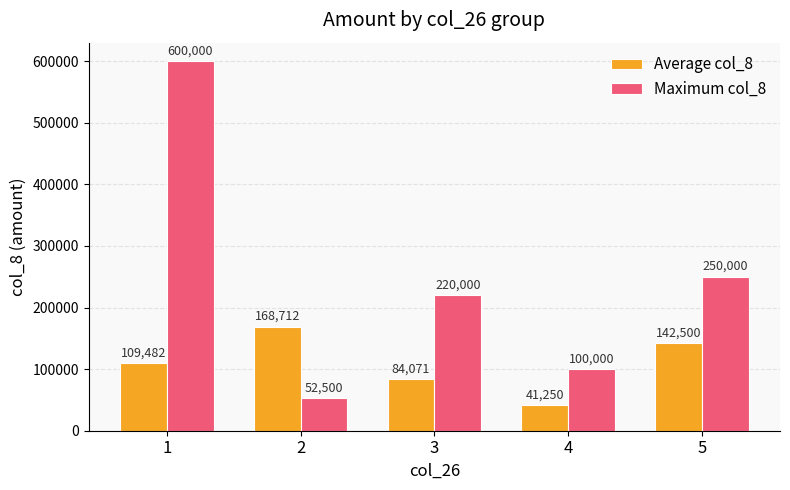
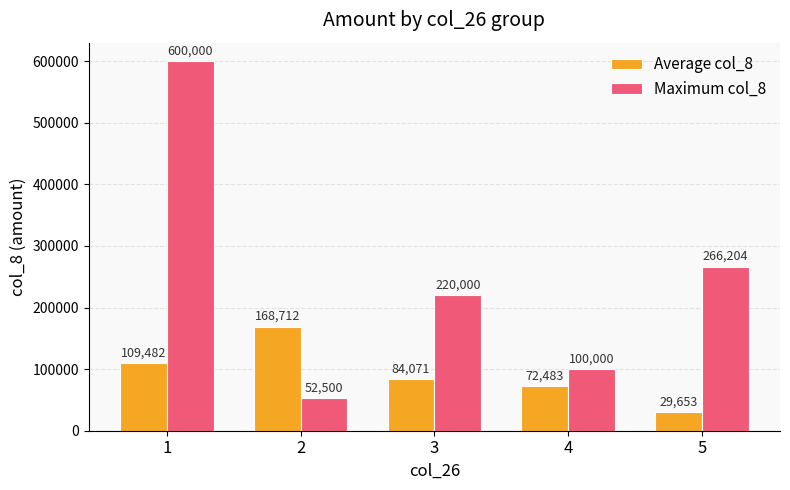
Average col_8, 4: 41,250 -> 72,483
Average col_8, 5: 142,500 -> 29,653
Maximum col_8, 5: 250,000 -> 266,204
